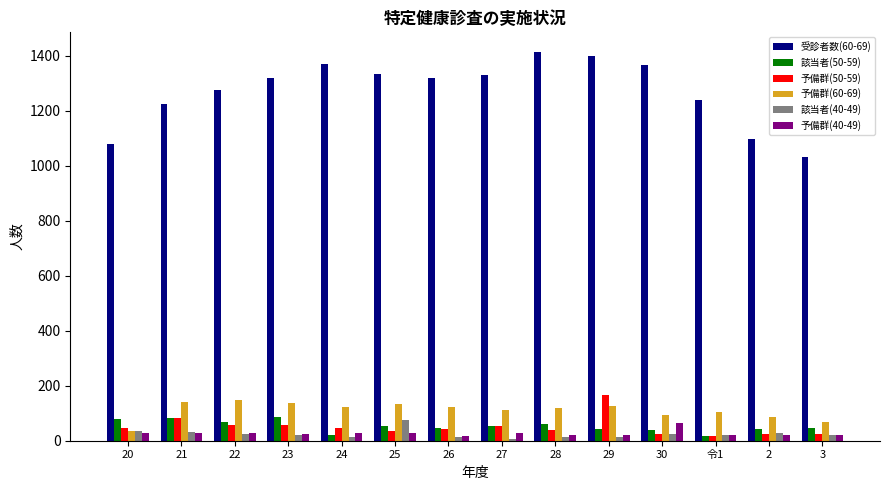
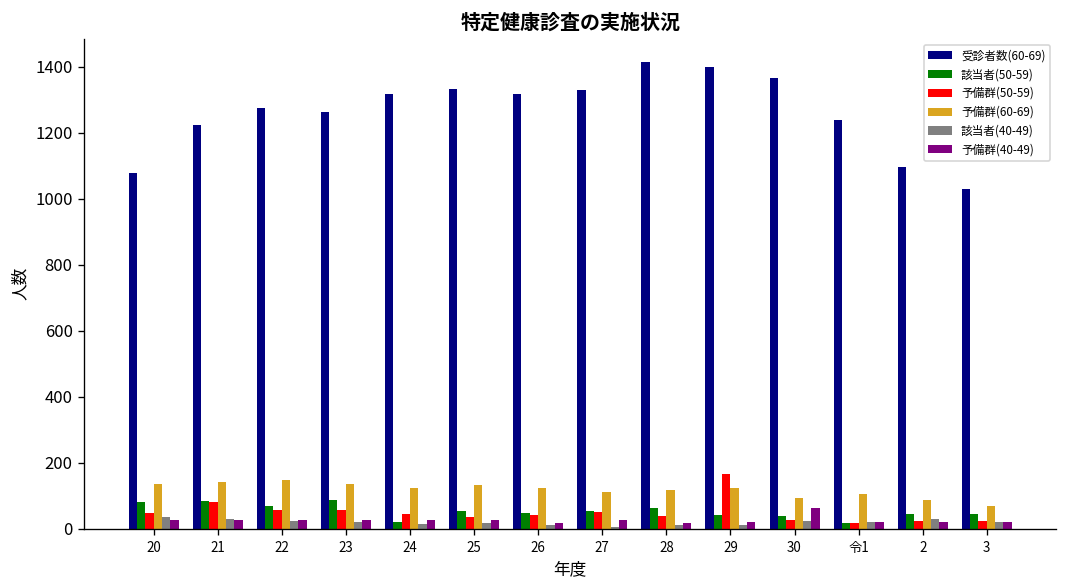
予備群(60-69), 20: 40 -> 140
受診者数(60-69), 23: 1320 -> 1260
受診者数(60-69), 24: 1370 -> 1320
該当者(40-49), 25: 80 -> 20
